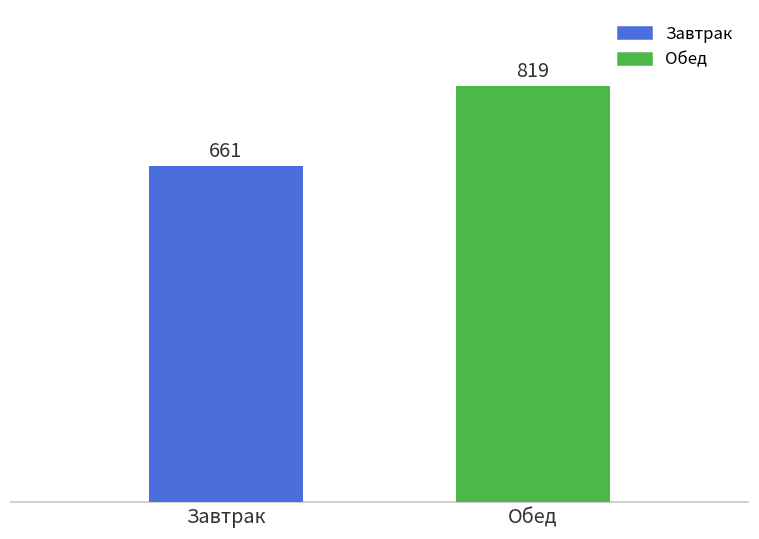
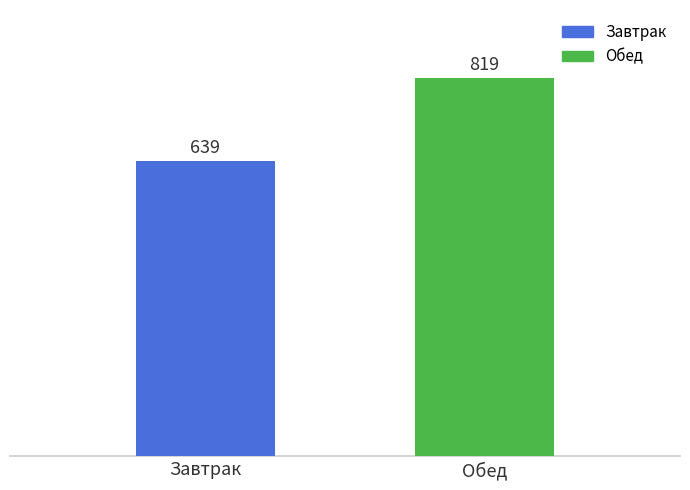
Завтрак: 661 -> 639
